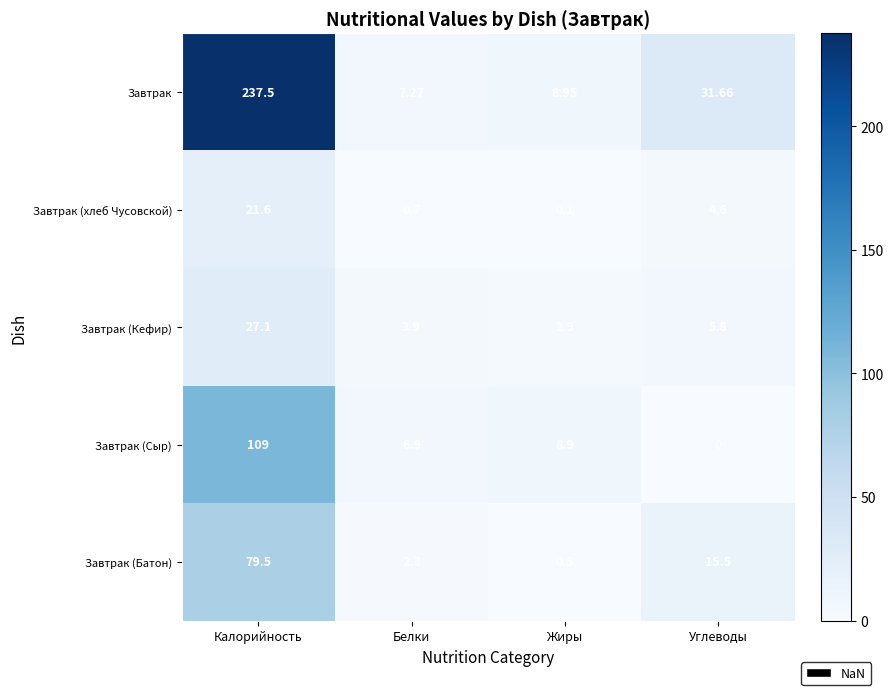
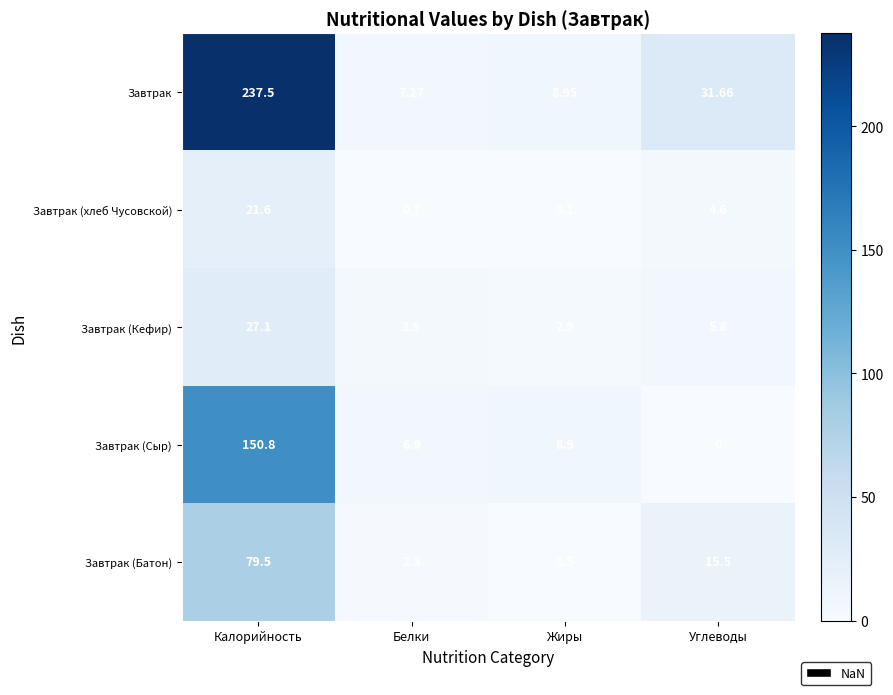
Завтрак (Сыр), Калорийность: 109 -> 150.8
